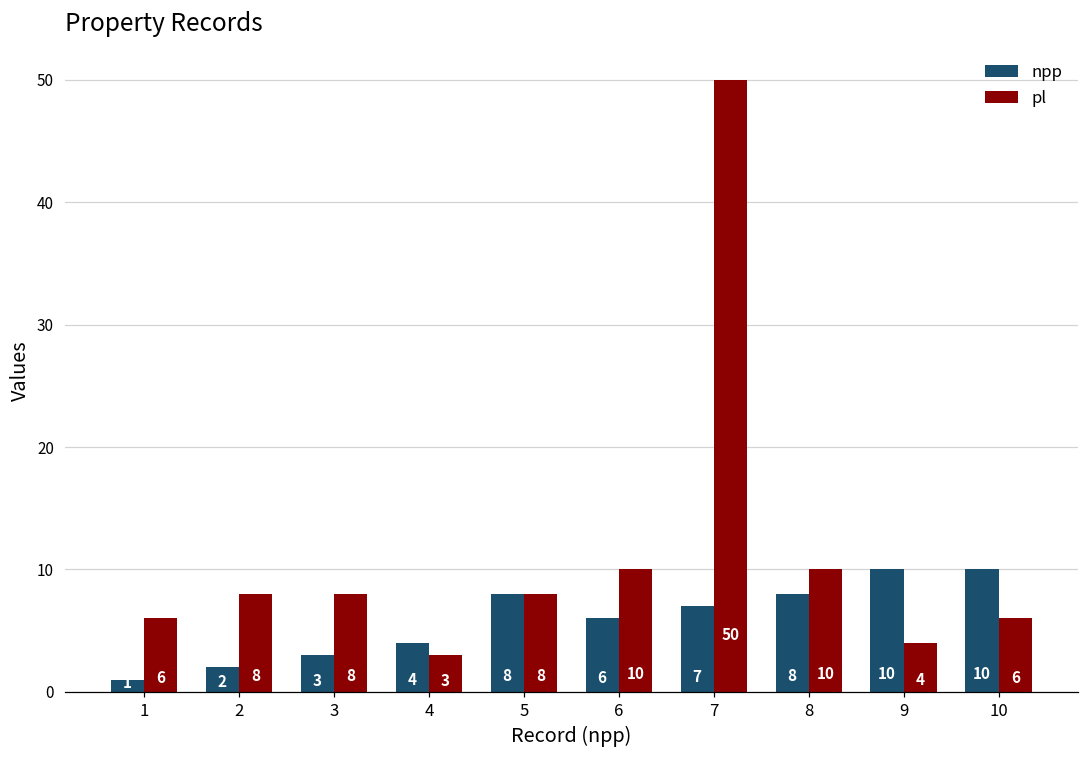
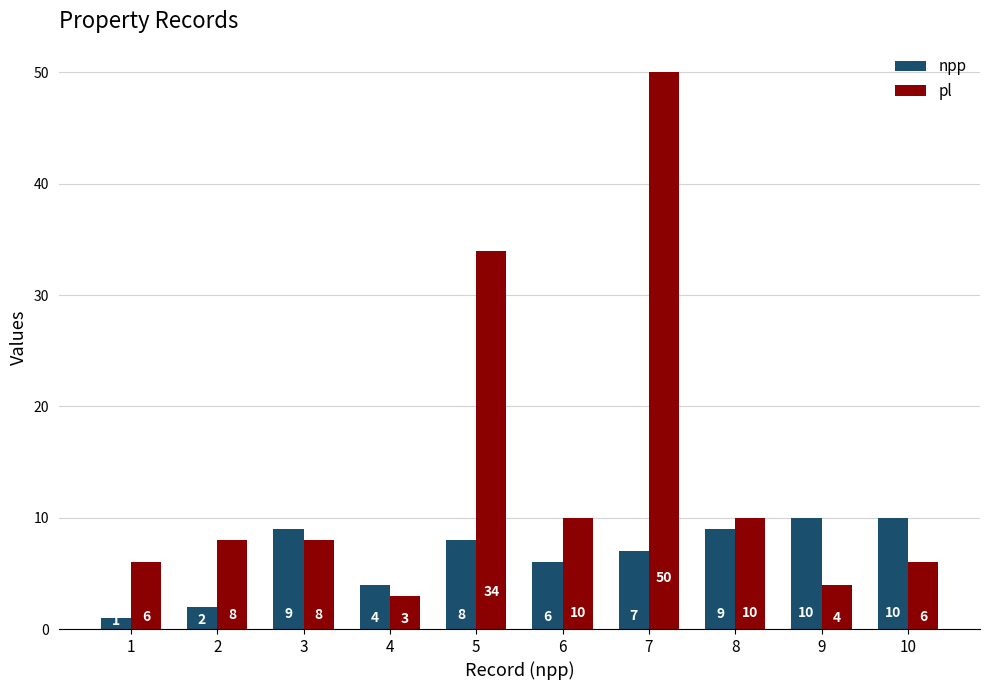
npp, 3: 3 -> 9
pl, 5: 8 -> 34
npp, 8: 8 -> 9
